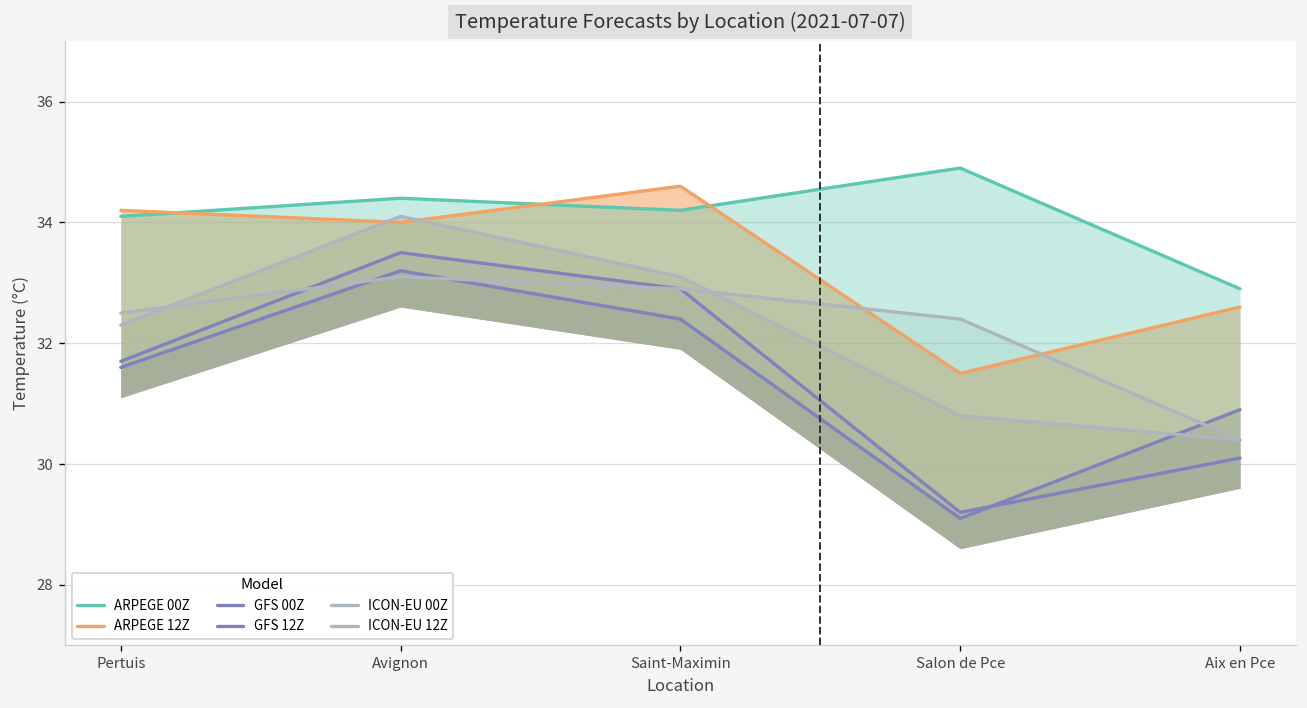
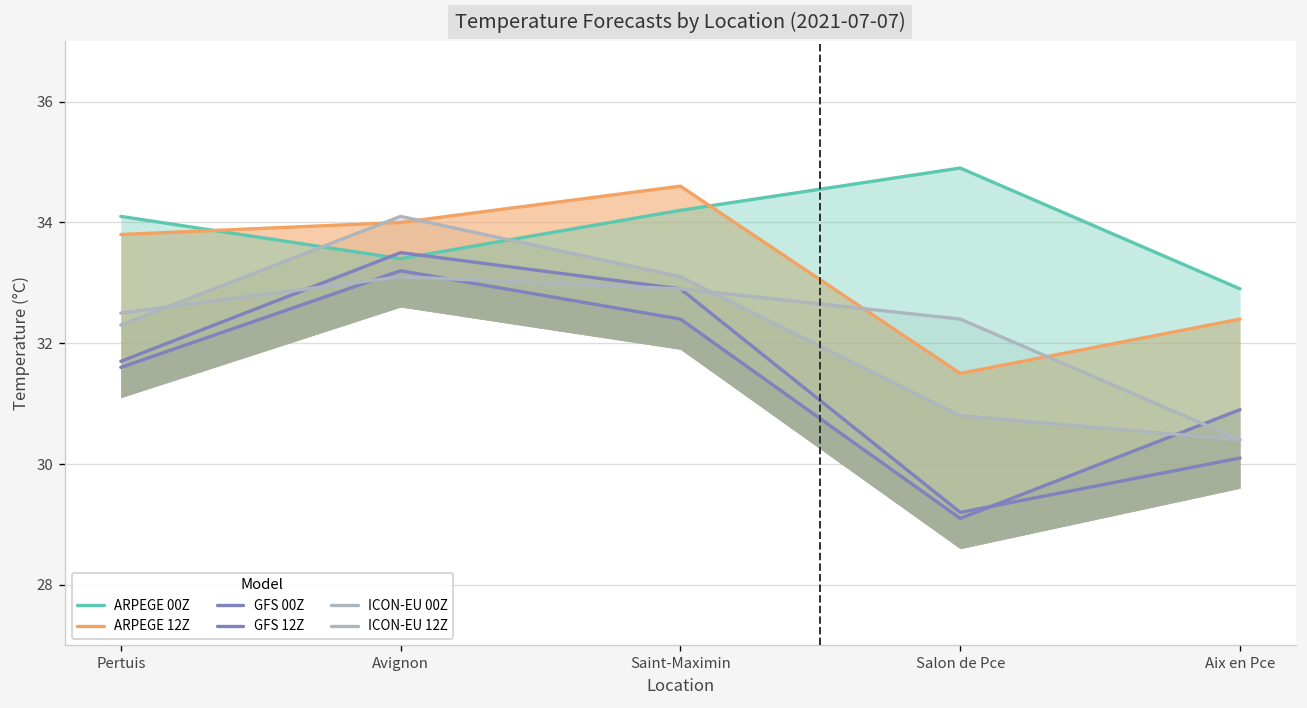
ARPEGE 12Z, Pertuis: 34.2 -> 33.8
ARPEGE 00Z, Avignon: 34.4 -> 33.4
ARPEGE 12Z, Aix en Pce: 32.6 -> 32.4
